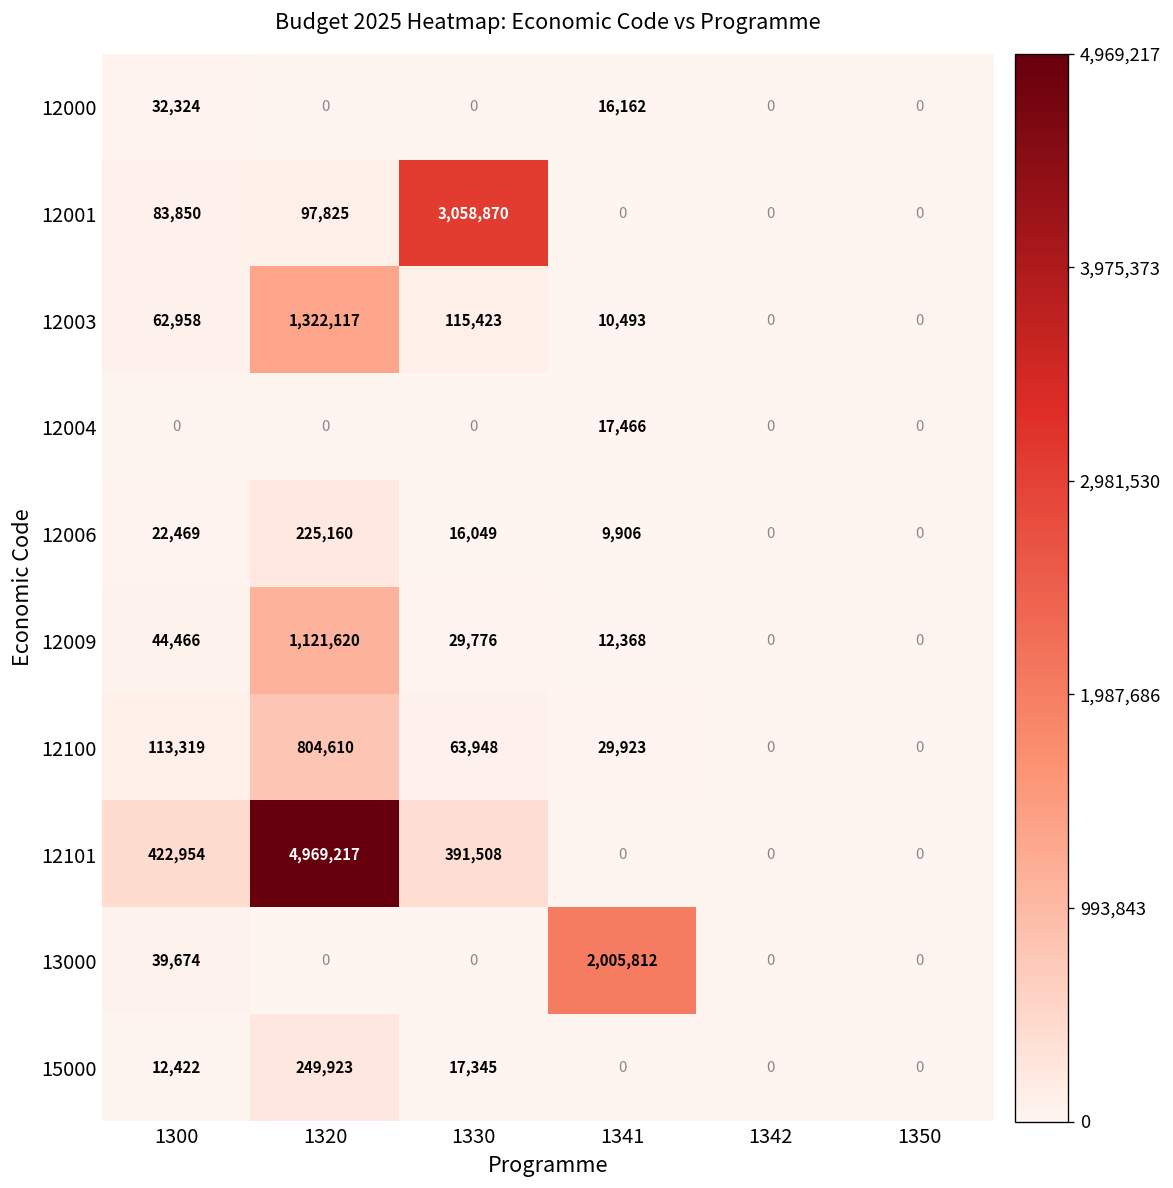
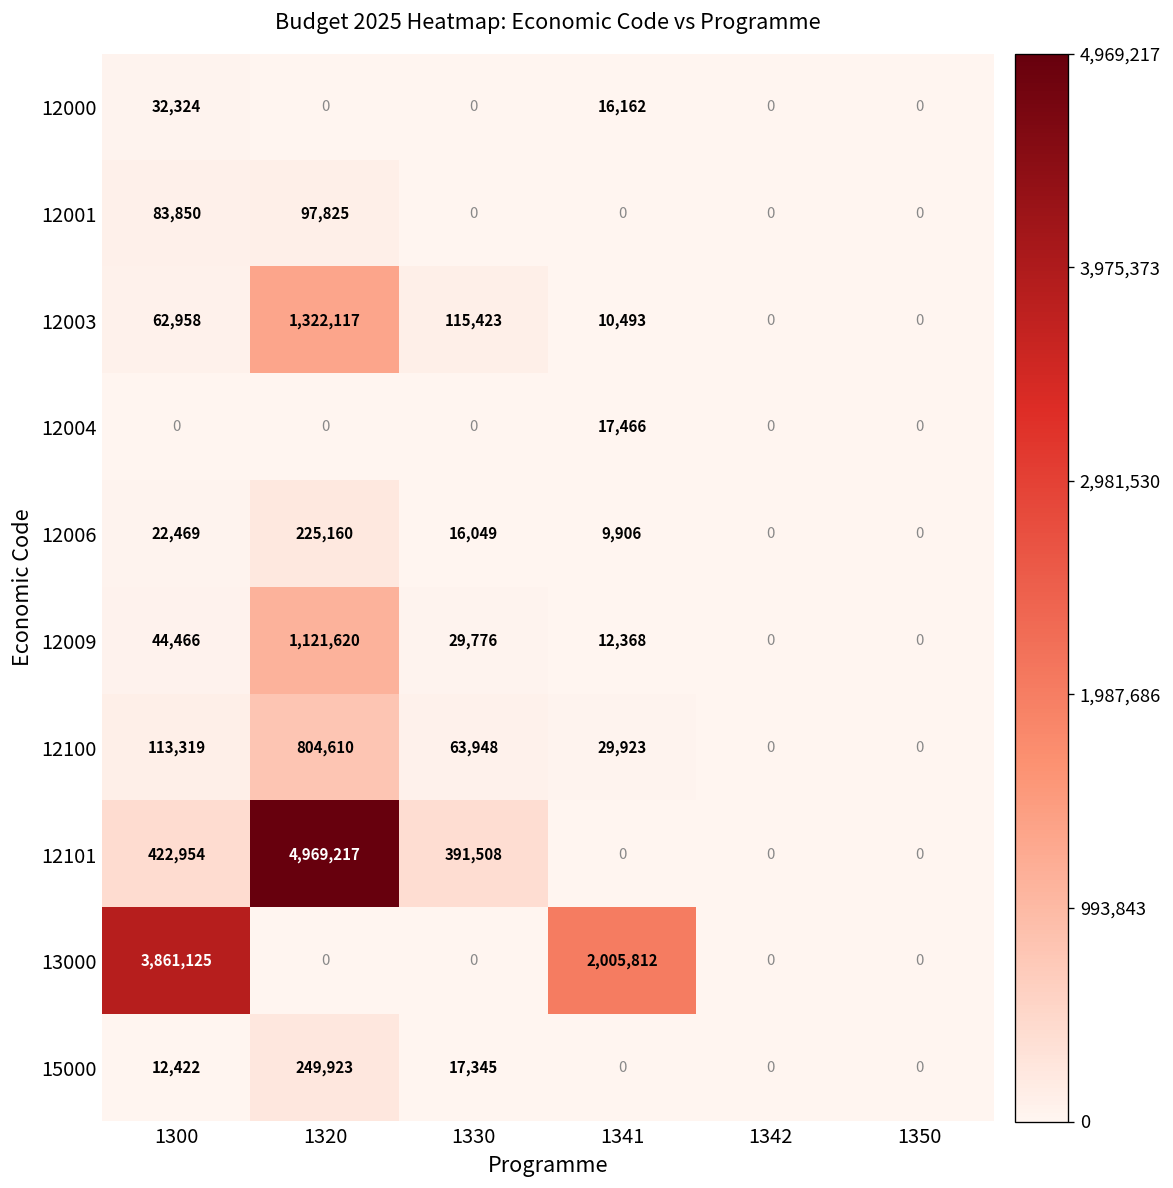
12001, 1330: 3,058,870 -> 0
13000, 1300: 39,674 -> 3,861,125
